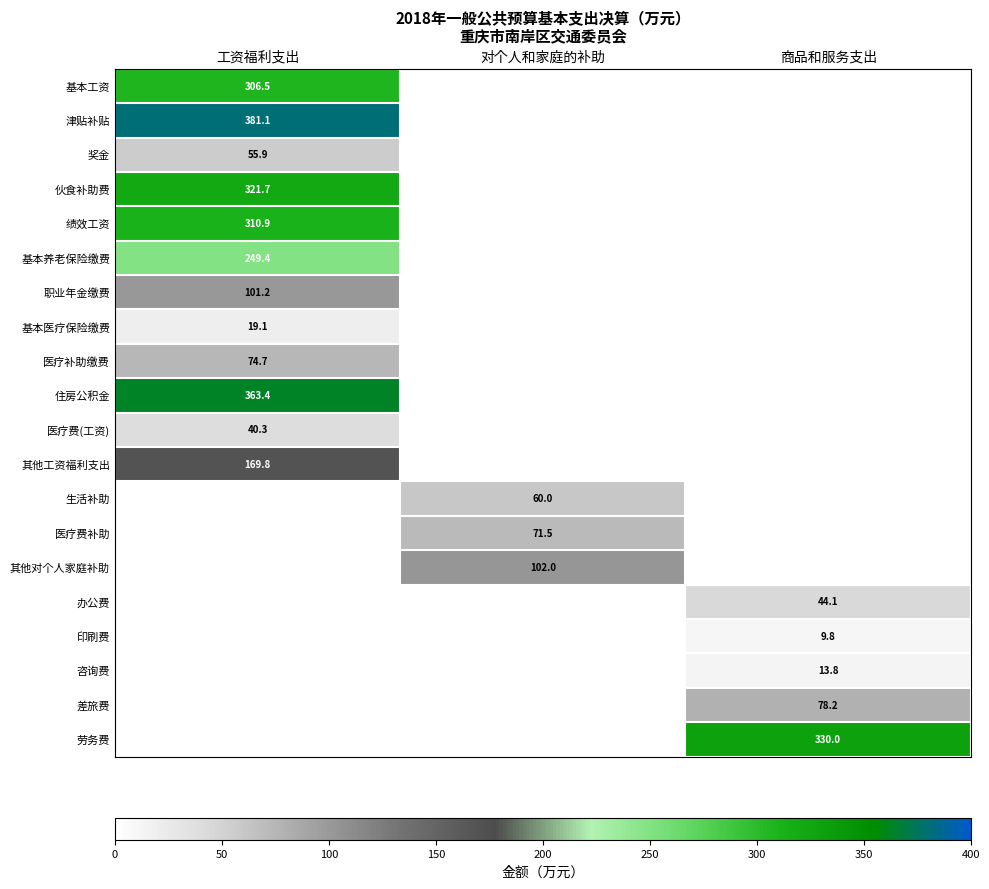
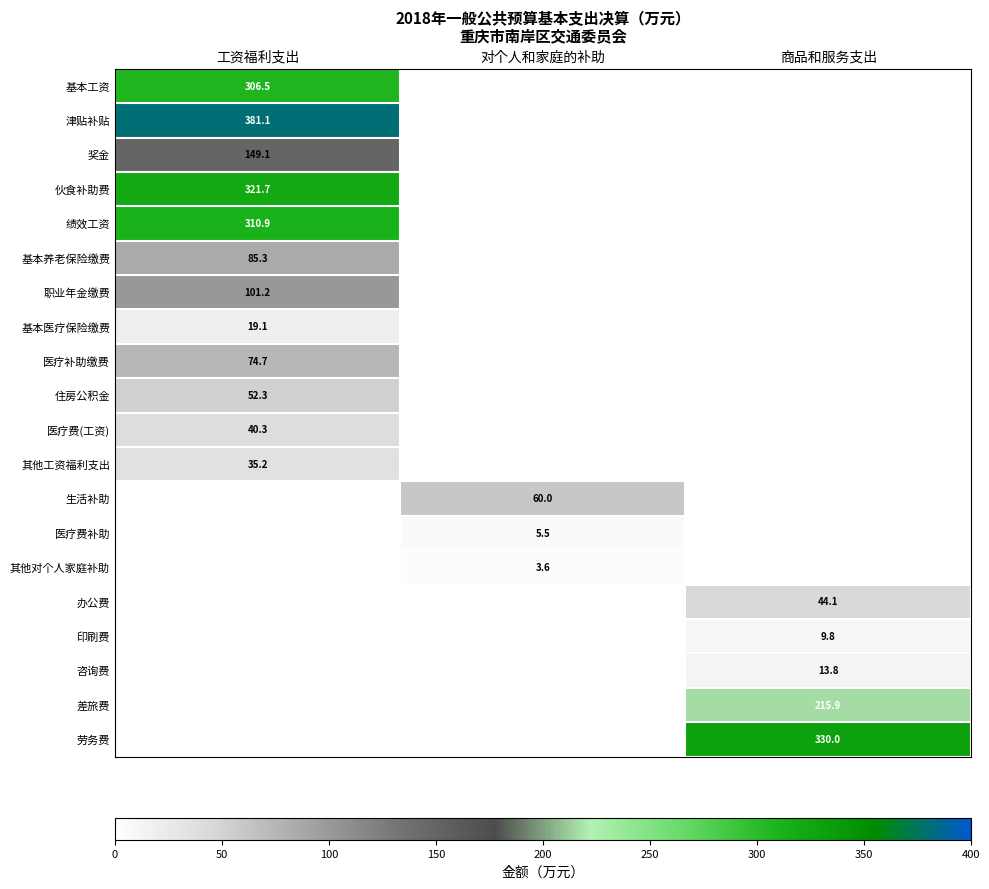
奖金, 工资福利支出: 55.9 -> 149.1
基本养老保险缴费, 工资福利支出: 249.4 -> 85.3
住房公积金, 工资福利支出: 363.4 -> 52.3
其他工资福利支出, 工资福利支出: 169.8 -> 35.2
医疗费补助, 对个人和家庭的补助: 71.5 -> 5.5
其他对个人家庭补助, 对个人和家庭的补助: 102.0 -> 3.6
差旅费, 商品和服务支出: 78.2 -> 215.9
